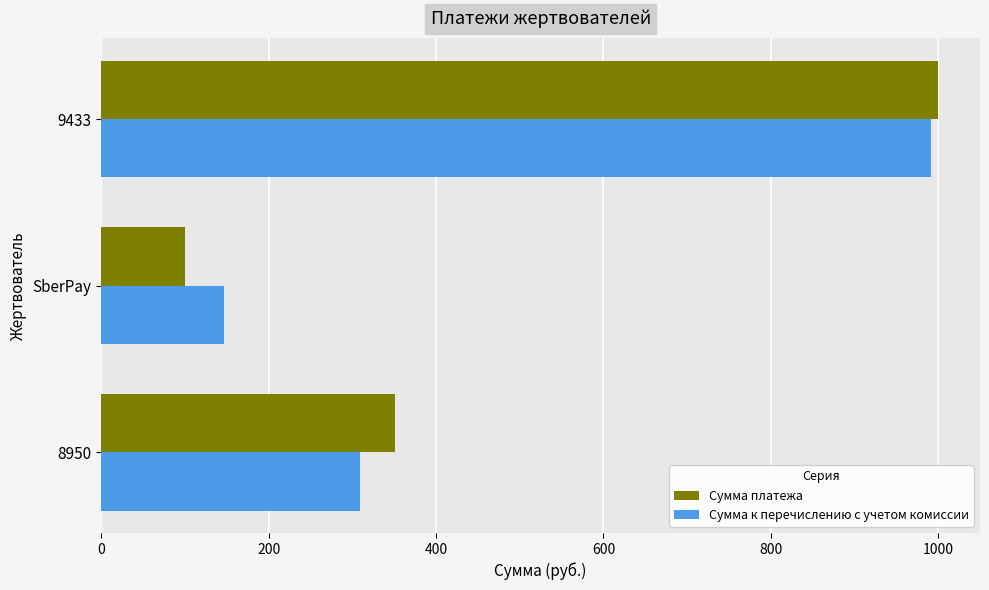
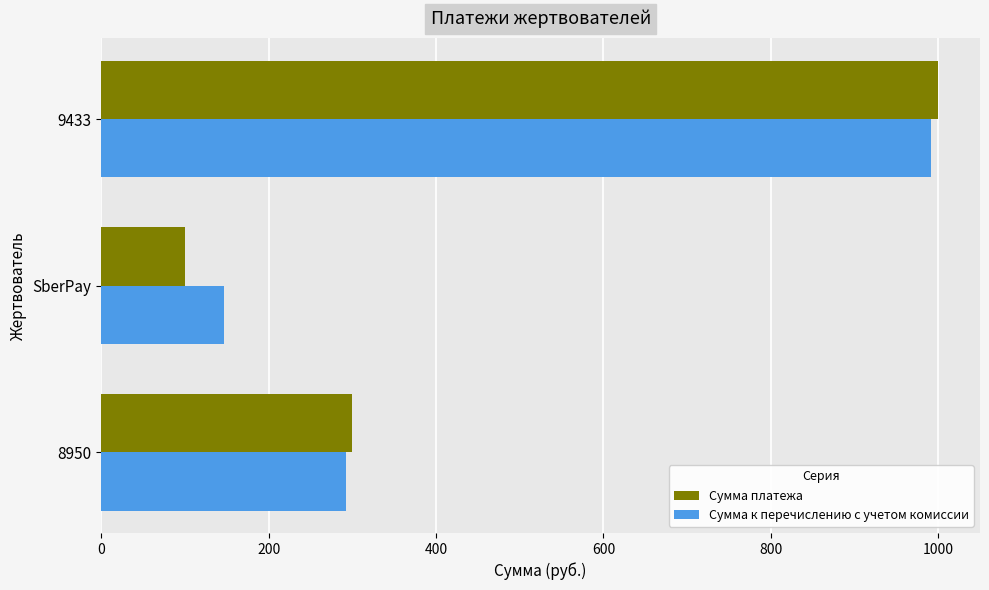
Сумма платежа, 8950: 350 -> 300
Сумма к перечислению с учетом комиссии, 8950: 310 -> 290
